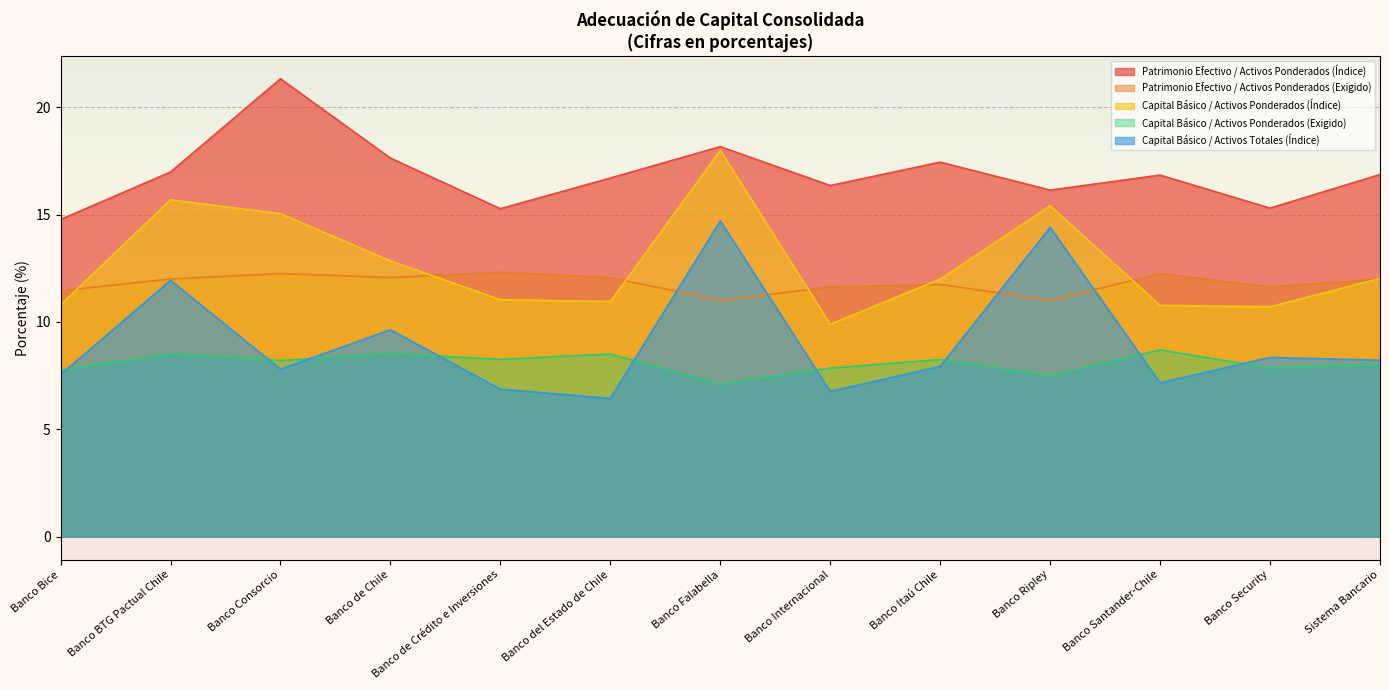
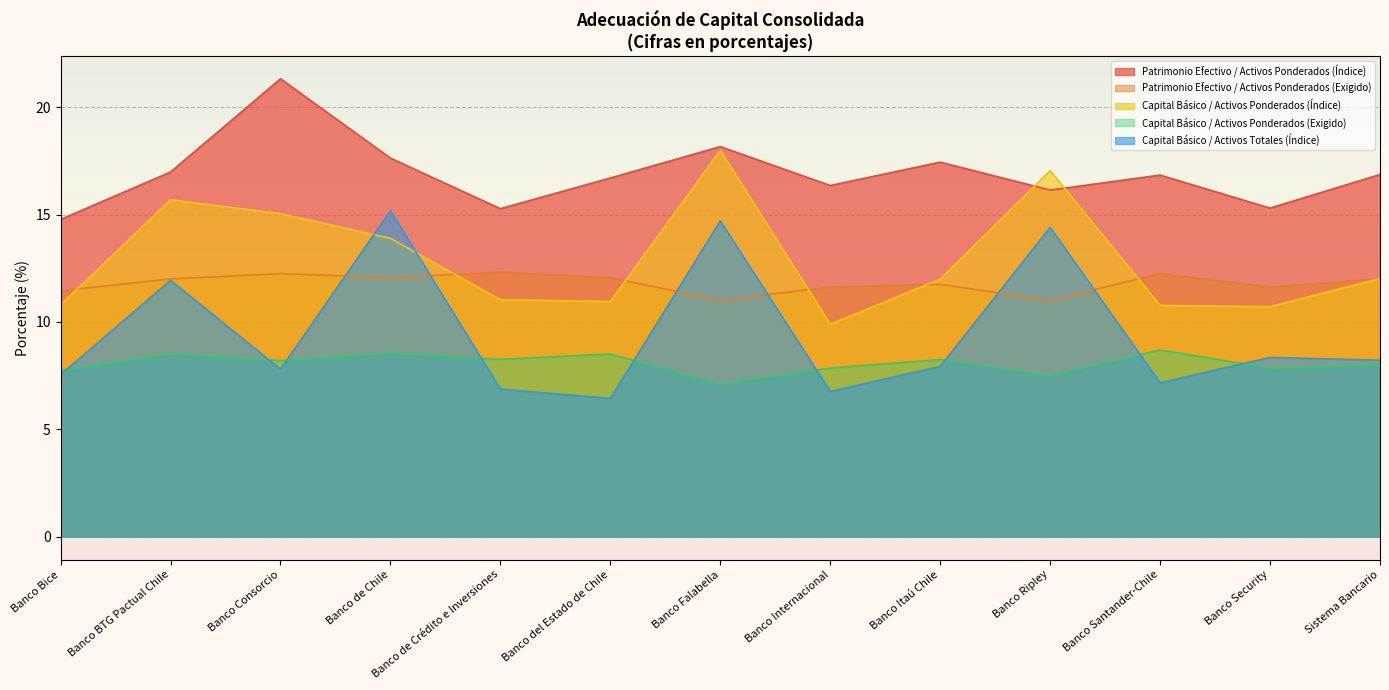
Capital Básico / Activos Ponderados (Índice), Banco de Chile: 12.8 -> 13.9
Capital Básico / Activos Totales (Índice), Banco de Chile: 9.6 -> 15.2
Capital Básico / Activos Ponderados (Índice), Banco Ripley: 15.4 -> 17.0
